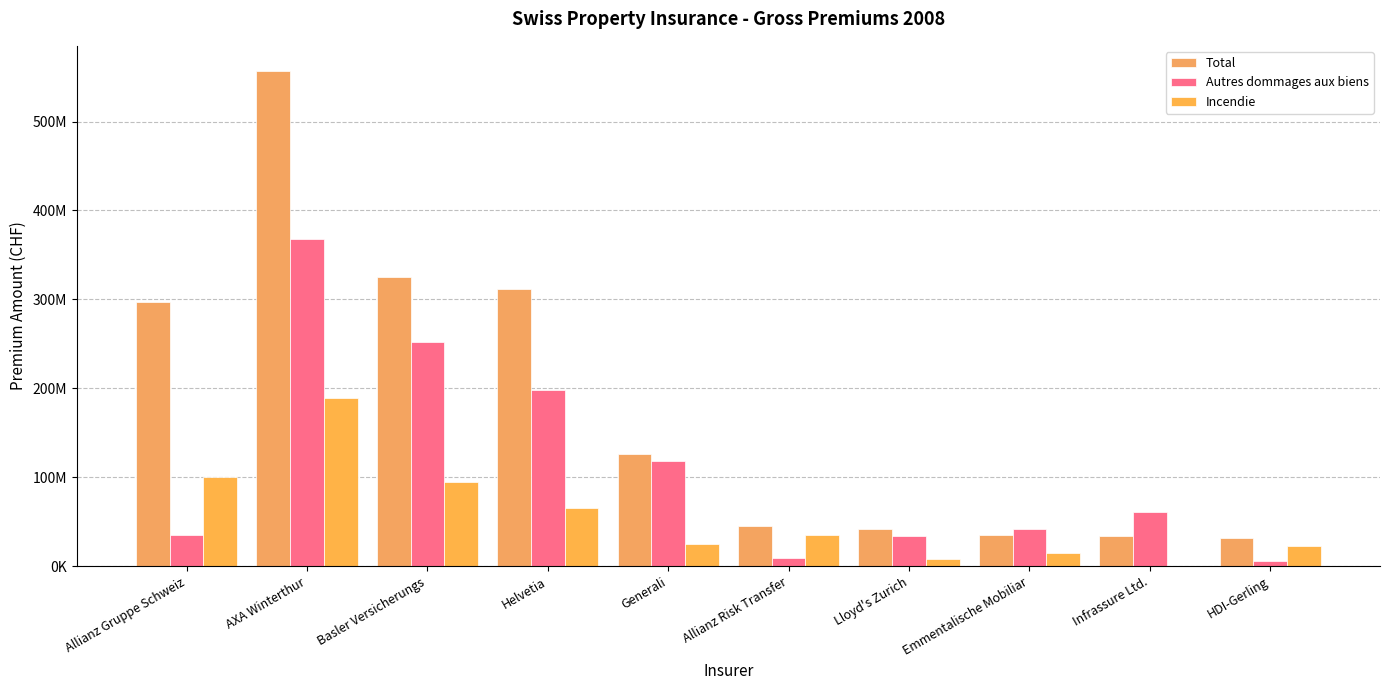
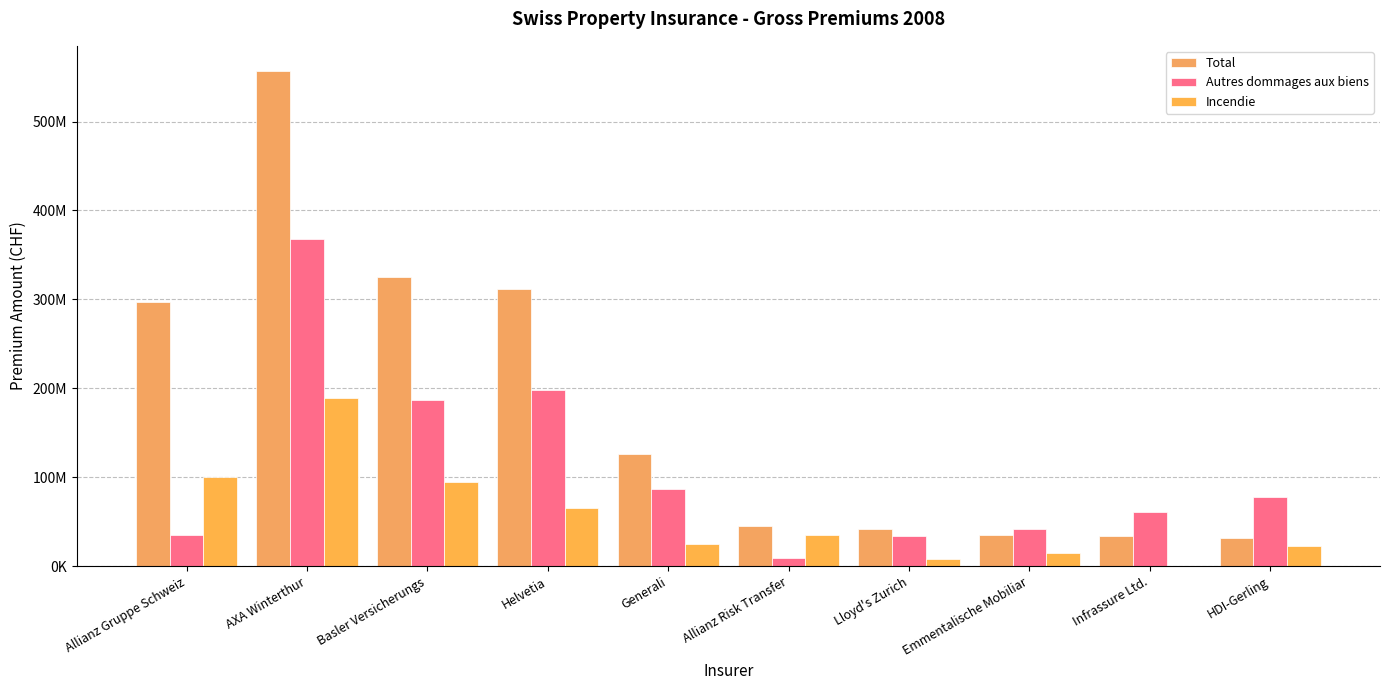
Autres dommages aux biens, Basler Versicherungs: 250000000 -> 190000000
Autres dommages aux biens, Generali: 120000000 -> 90000000
Autres dommages aux biens, HDI-Gerling: 10000000 -> 80000000
